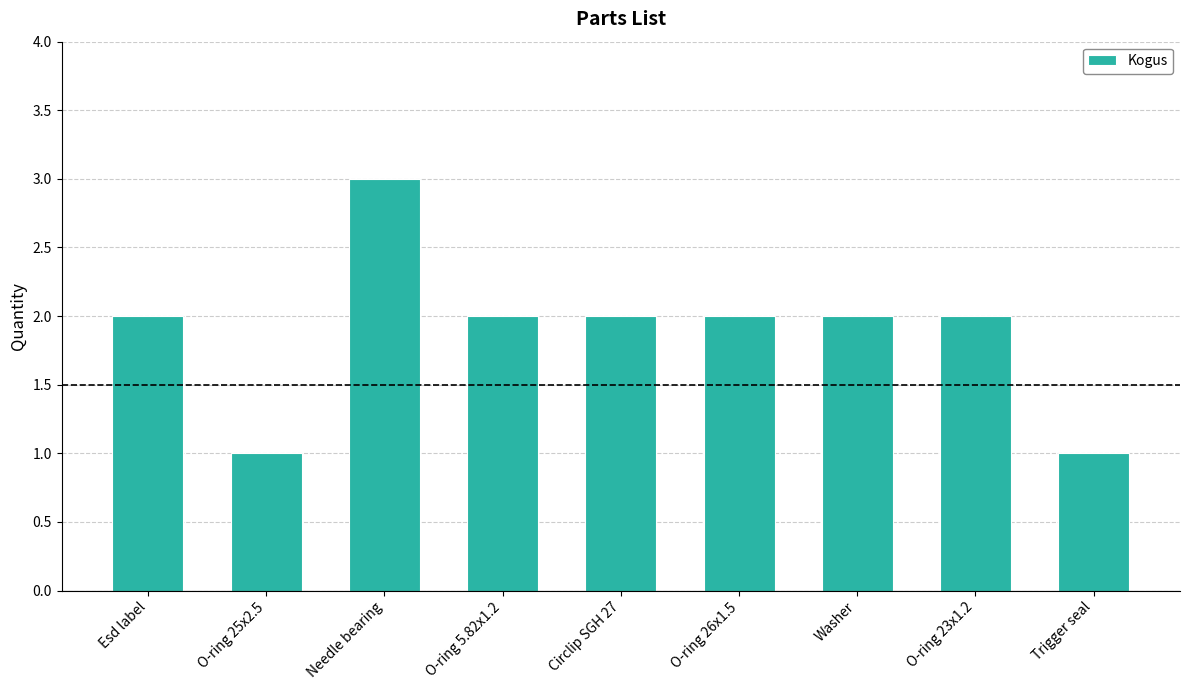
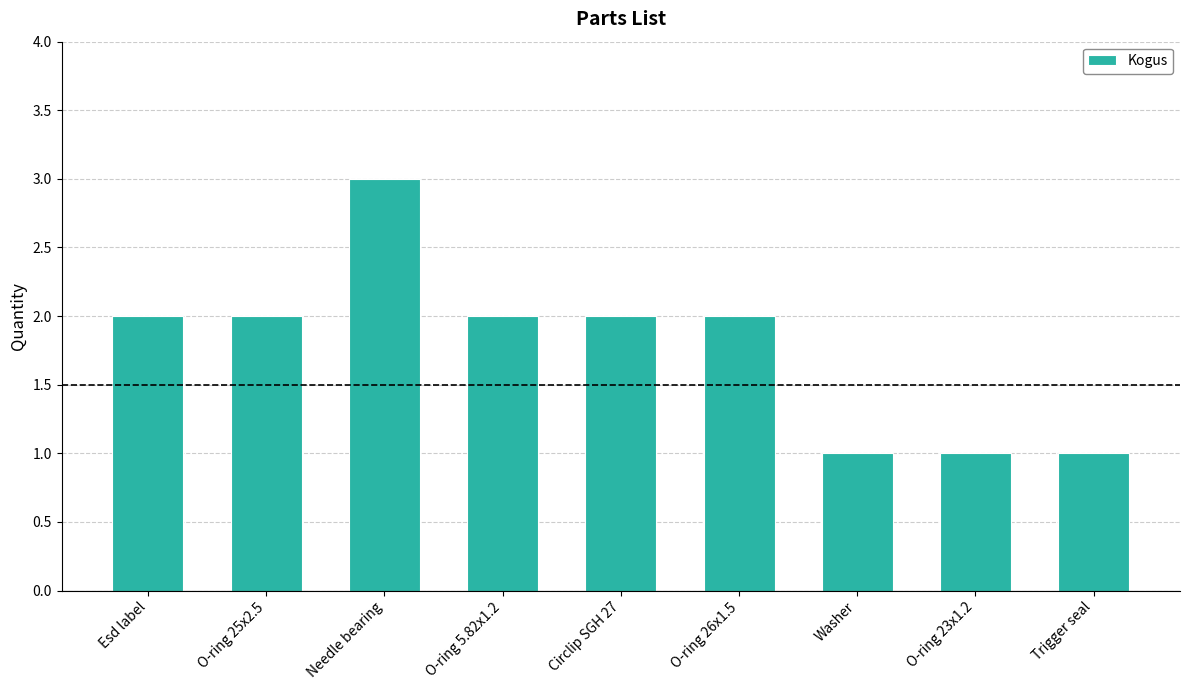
O-ring 25x2.5: 1 -> 2
Washer: 2 -> 1
O-ring 23x1.2: 2 -> 1
